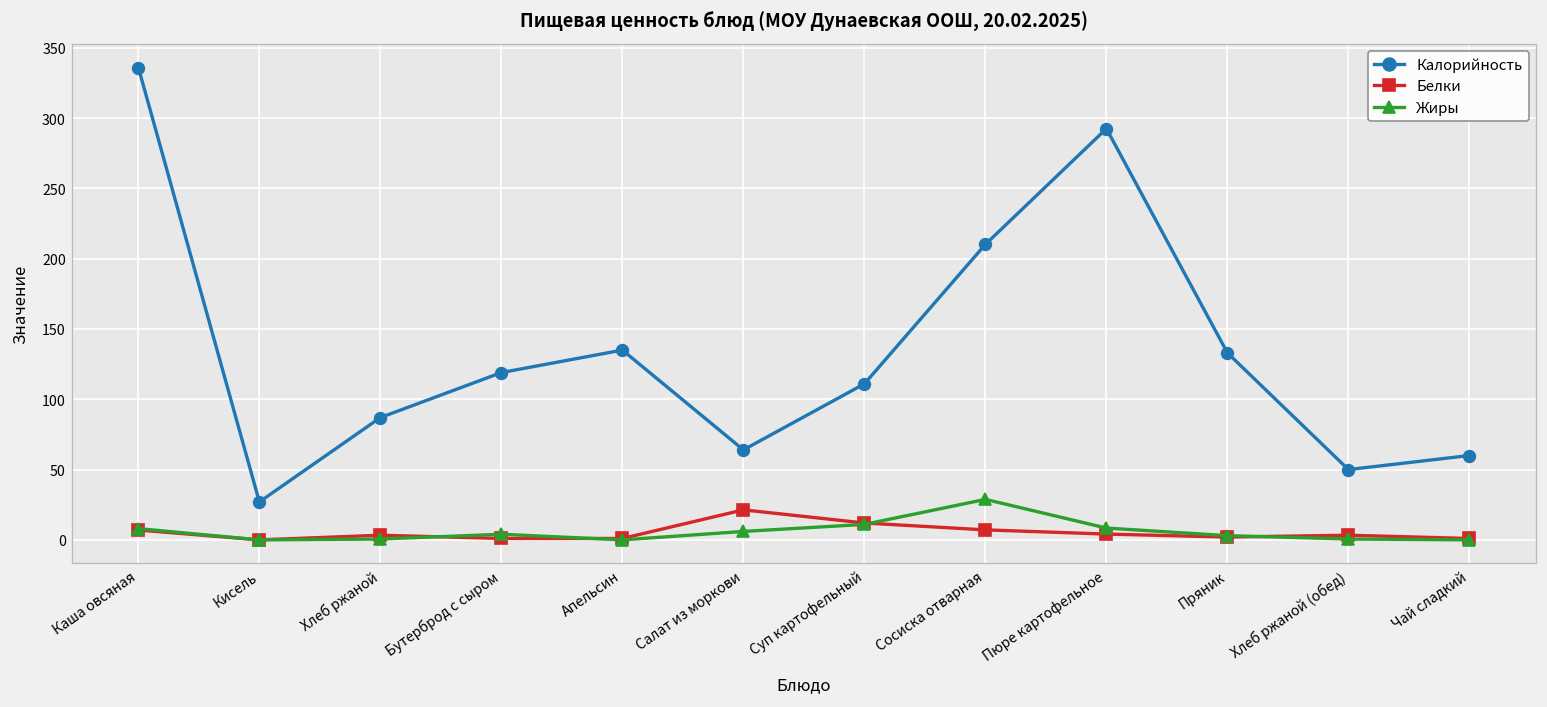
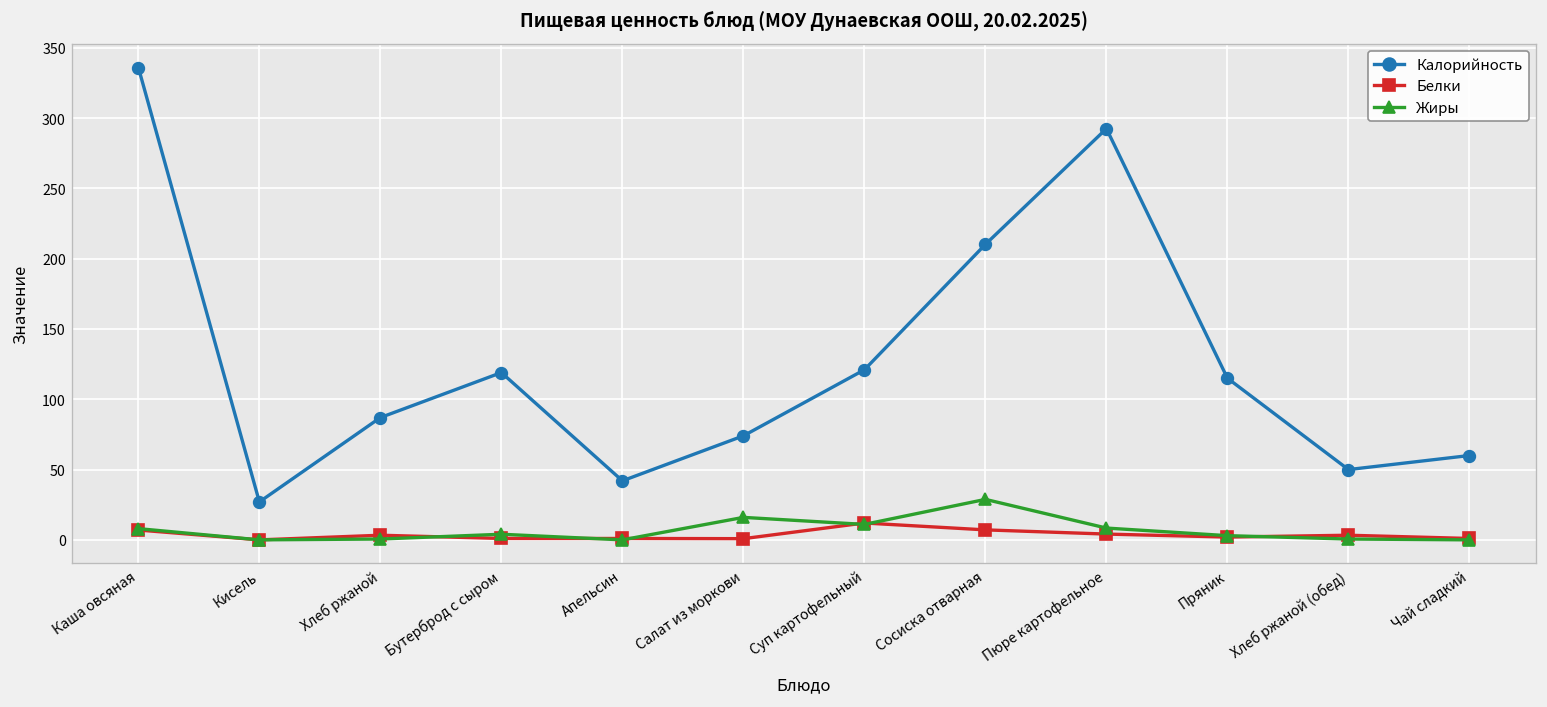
Калорийность, Апельсин: 135 -> 42
Калорийность, Салат из моркови: 64 -> 74
Белки, Салат из моркови: 21 -> 1
Жиры, Салат из моркови: 6 -> 16
Калорийность, Суп картофельный: 111 -> 121
Калорийность, Пряник: 133 -> 115
